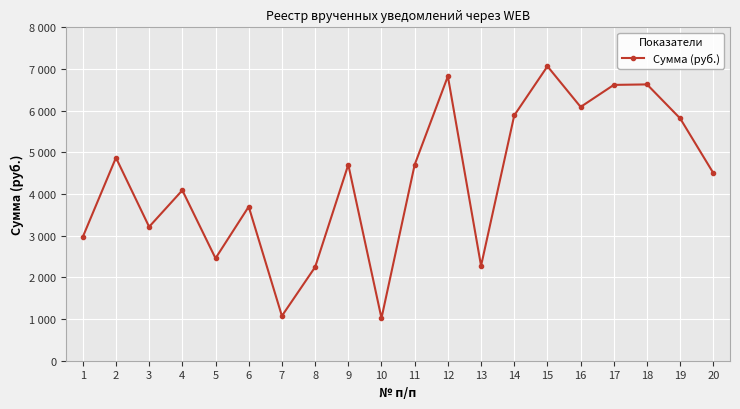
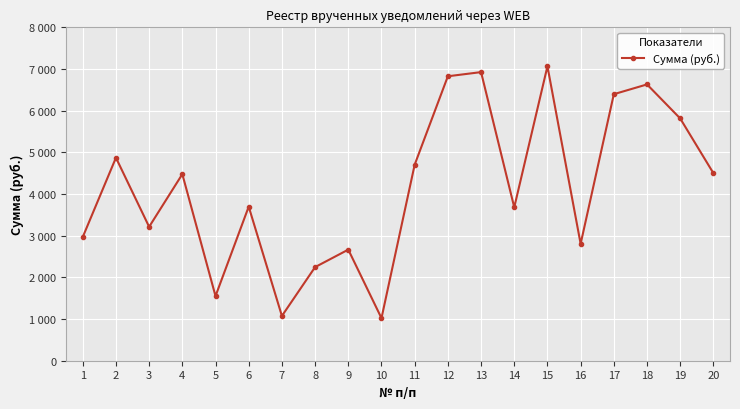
4: 4100 -> 4500
5: 2500 -> 1600
9: 4700 -> 2700
13: 2300 -> 6900
14: 5900 -> 3700
16: 6100 -> 2800
17: 6600 -> 6400
